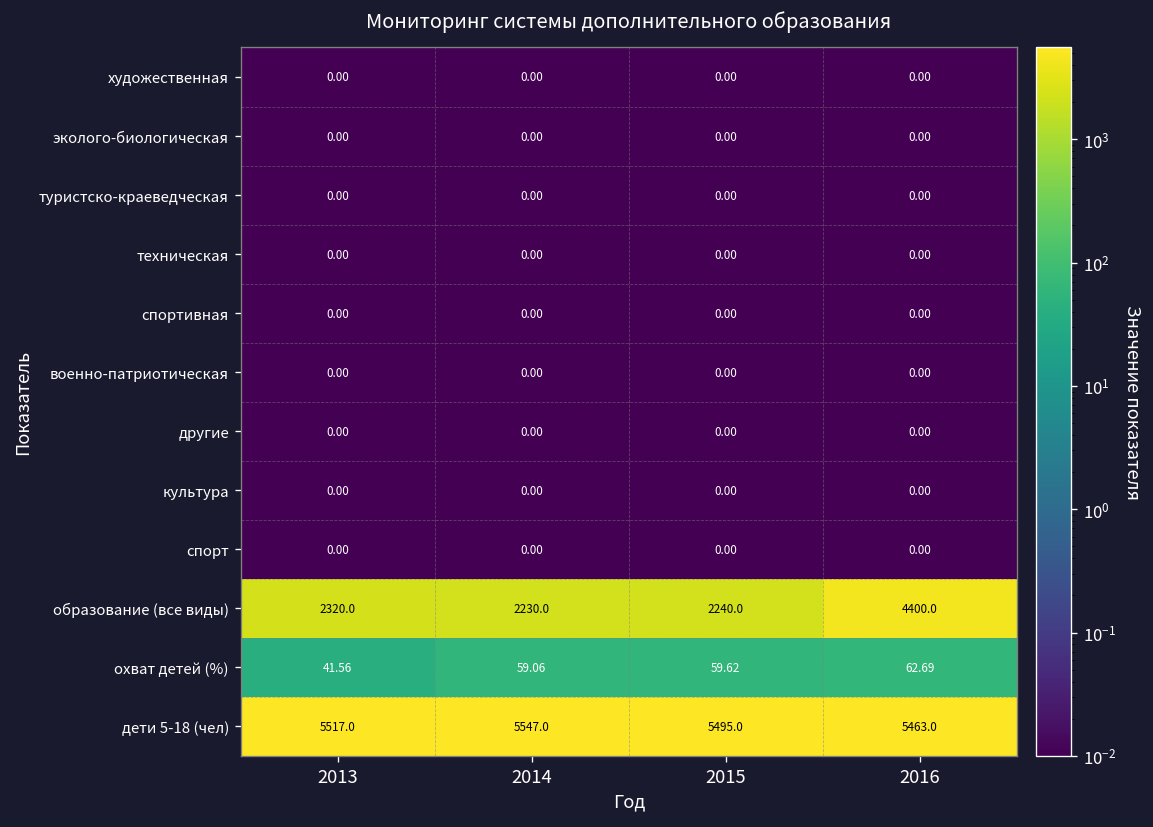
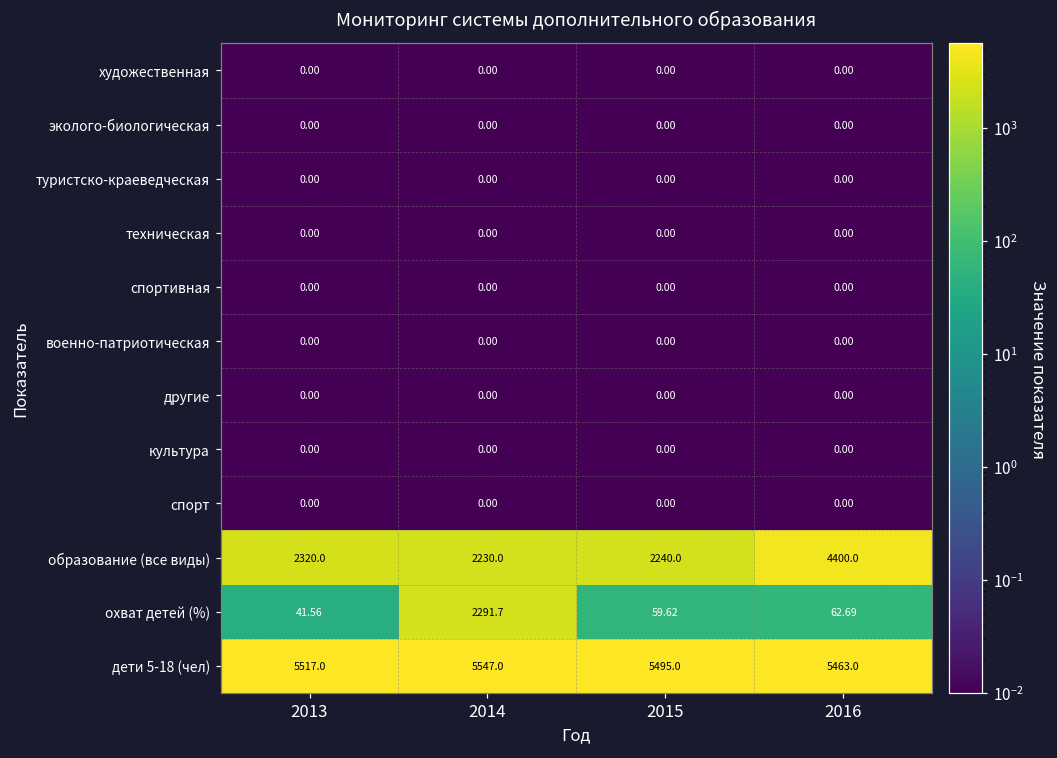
охват детей (%), 2014: 59.06 -> 2291.7
